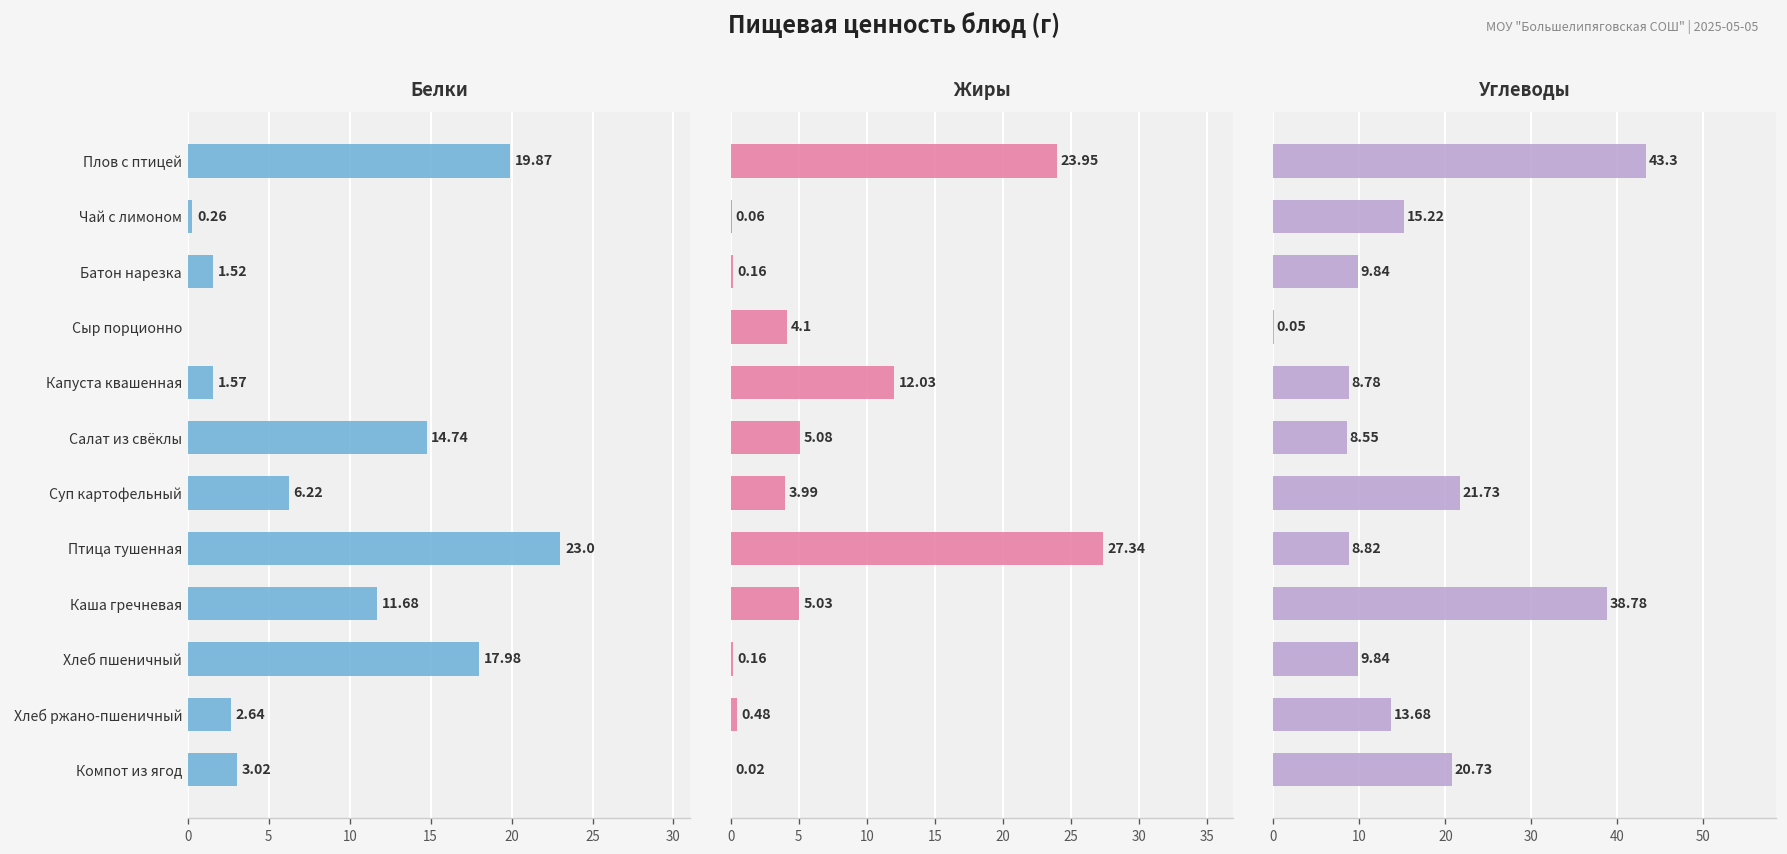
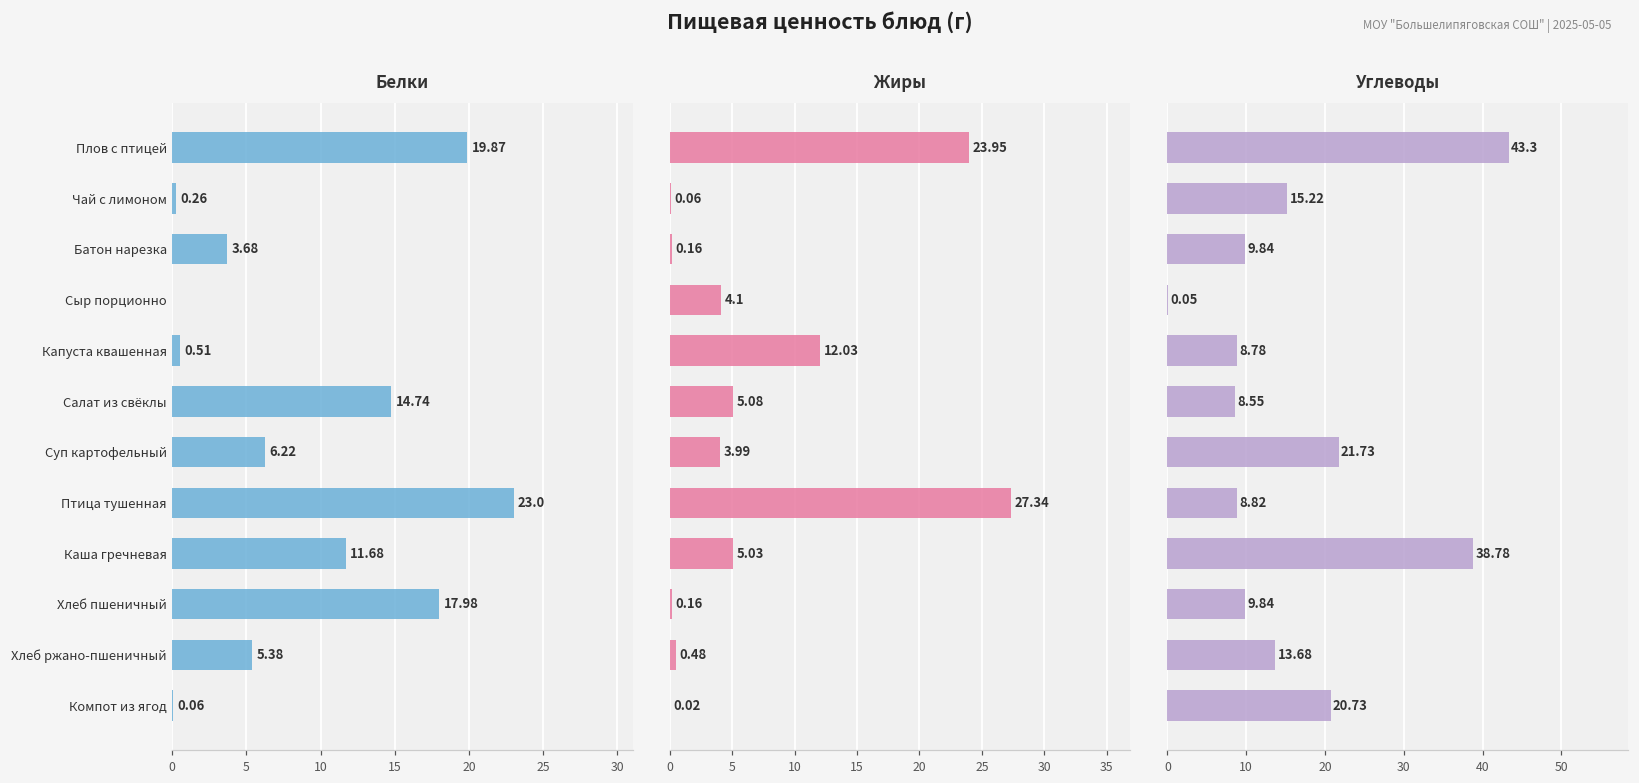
Белки, Батон нарезка: 1.52 -> 3.68
Белки, Капуста квашенная: 1.57 -> 0.51
Белки, Хлеб ржано-пшеничный: 2.64 -> 5.38
Белки, Компот из ягод: 3.02 -> 0.06
